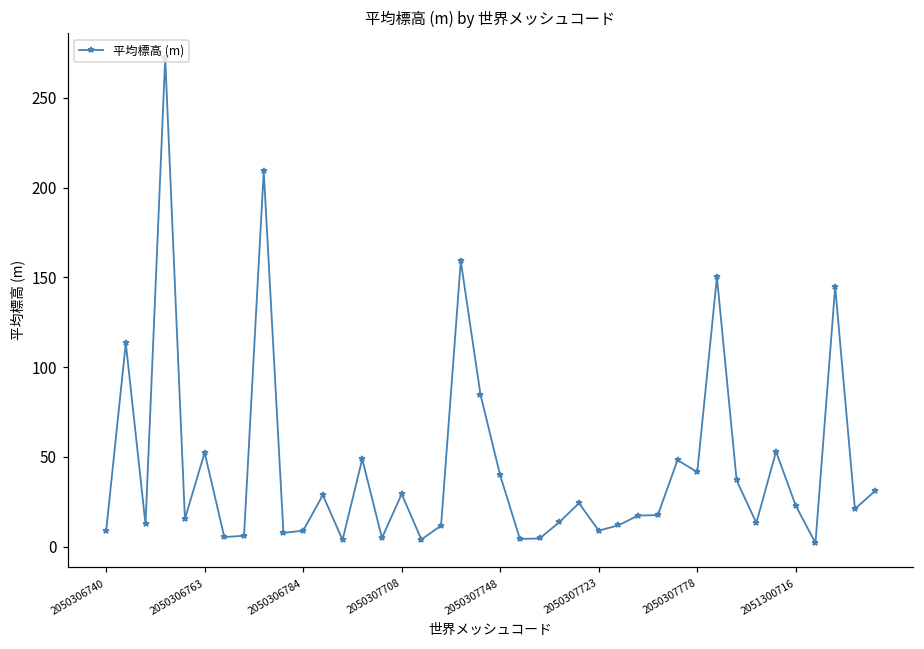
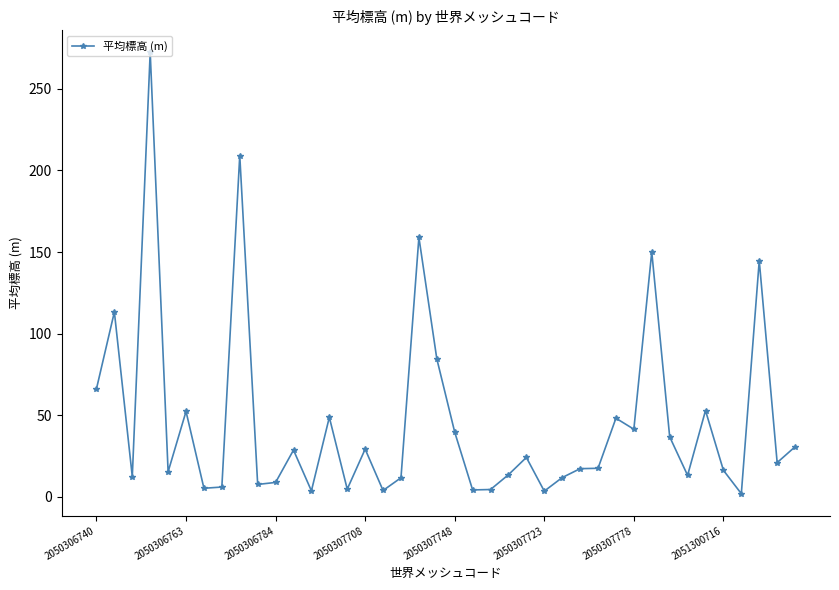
2050306740: 9 -> 66
2050307723: 9 -> 4
2051300716: 23 -> 16
